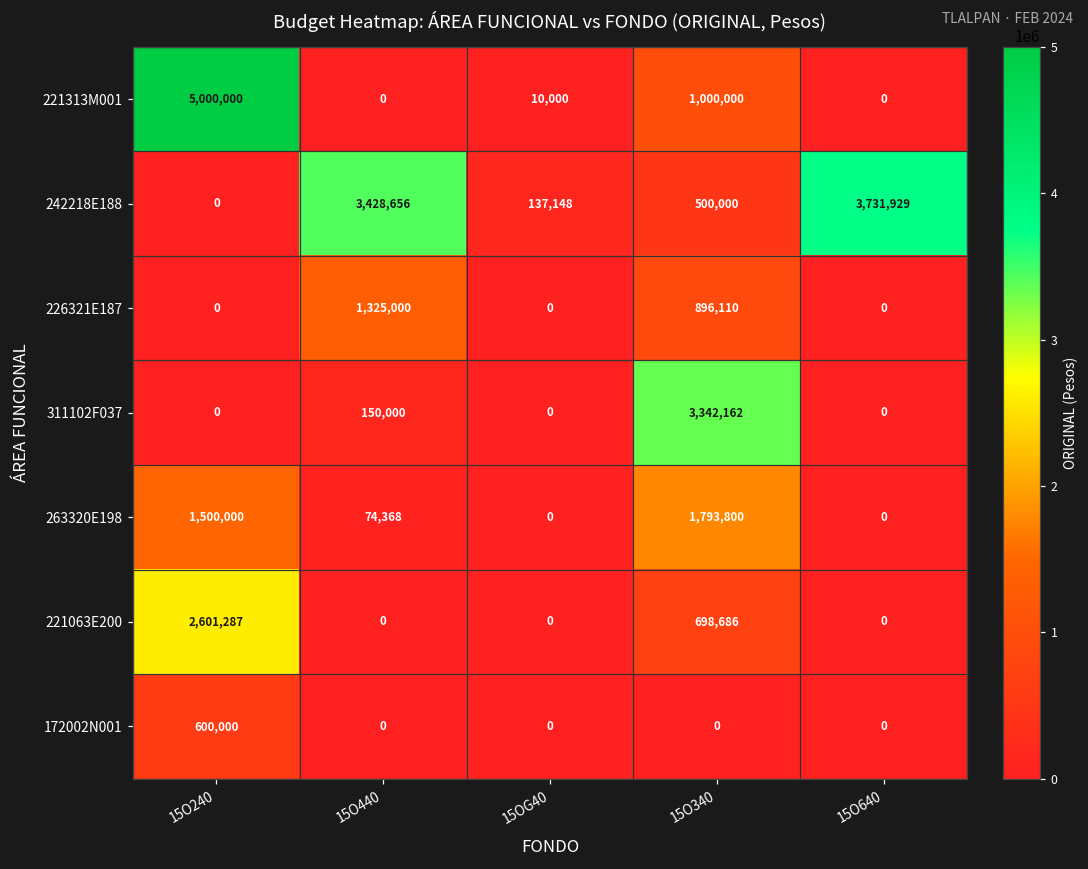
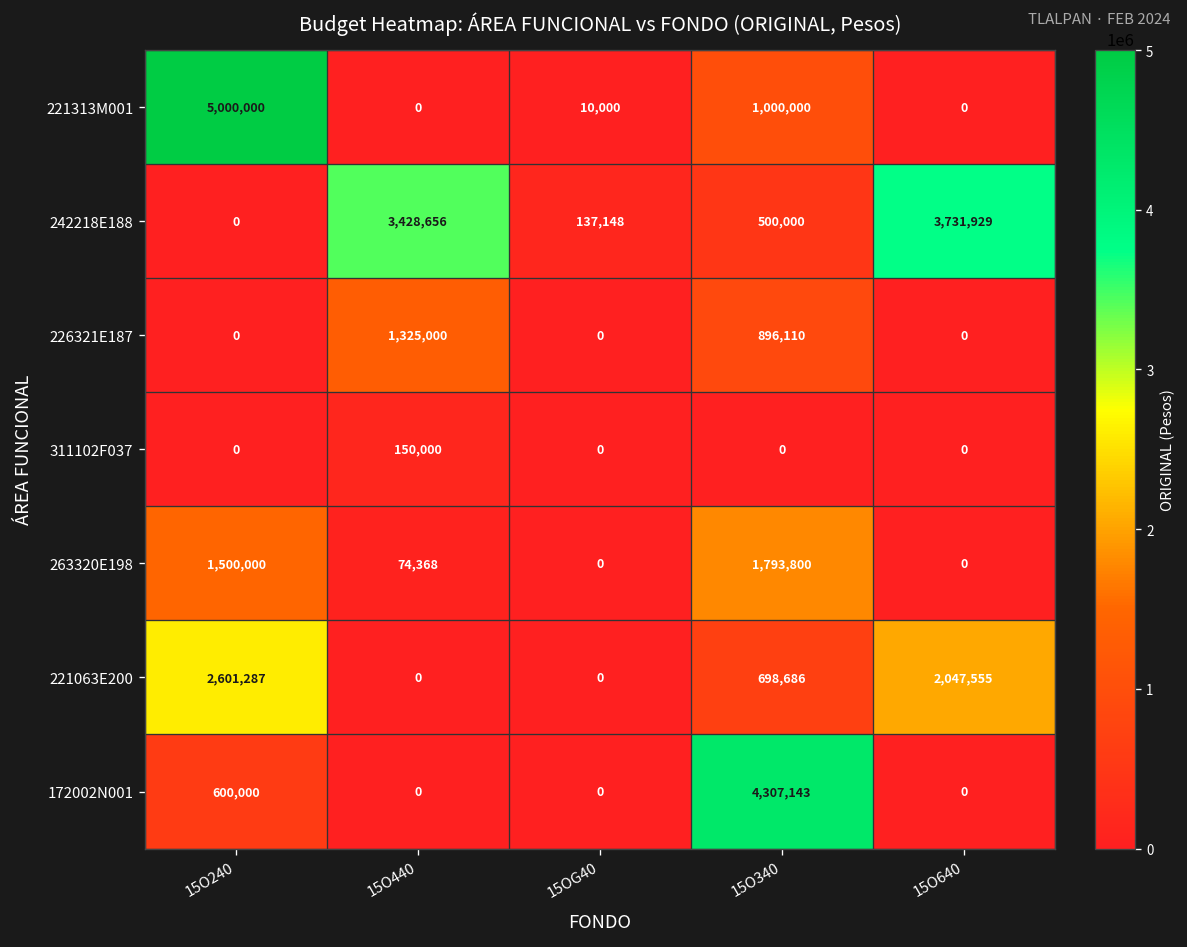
311102F037, 15O340: 3,342,162 -> 0
221063E200, 15O640: 0 -> 2,047,555
172002N001, 15O340: 0 -> 4,307,143
